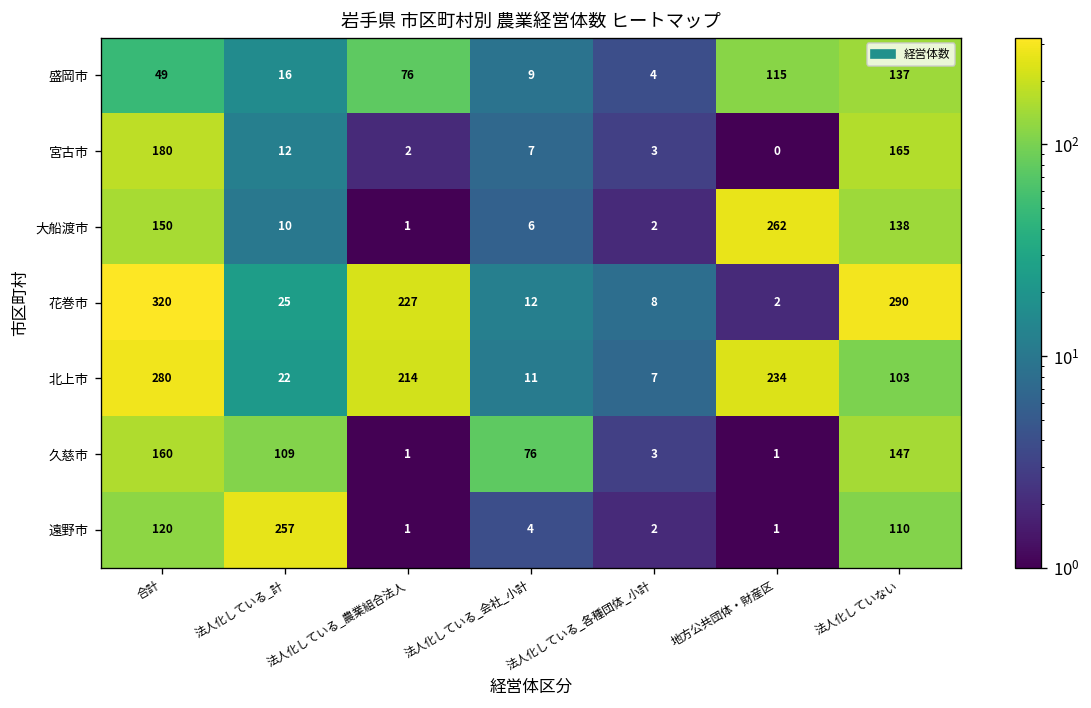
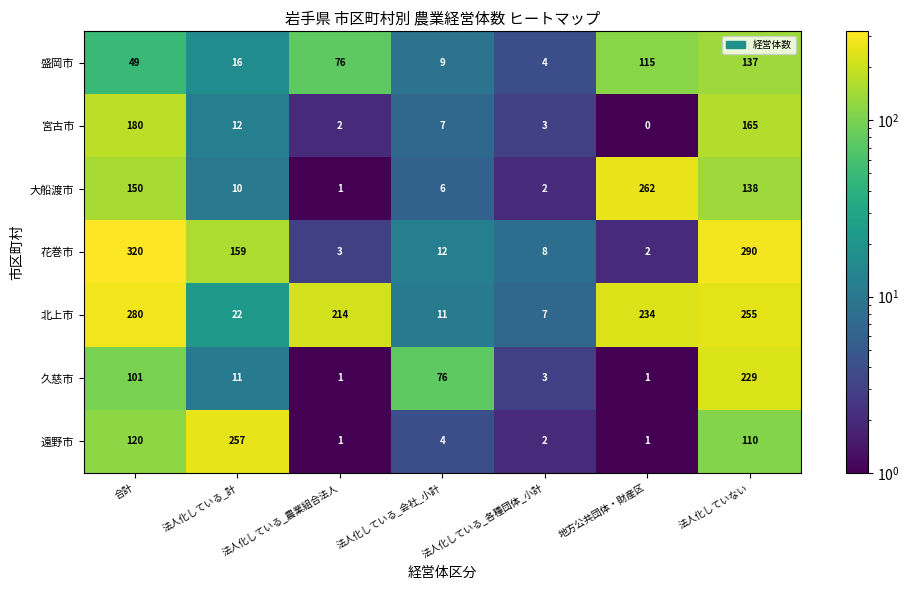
花巻市, 法人化している_計: 25 -> 159
花巻市, 法人化している_農業組合法人: 227 -> 3
北上市, 法人化していない: 103 -> 255
久慈市, 合計: 160 -> 101
久慈市, 法人化している_計: 109 -> 11
久慈市, 法人化していない: 147 -> 229
